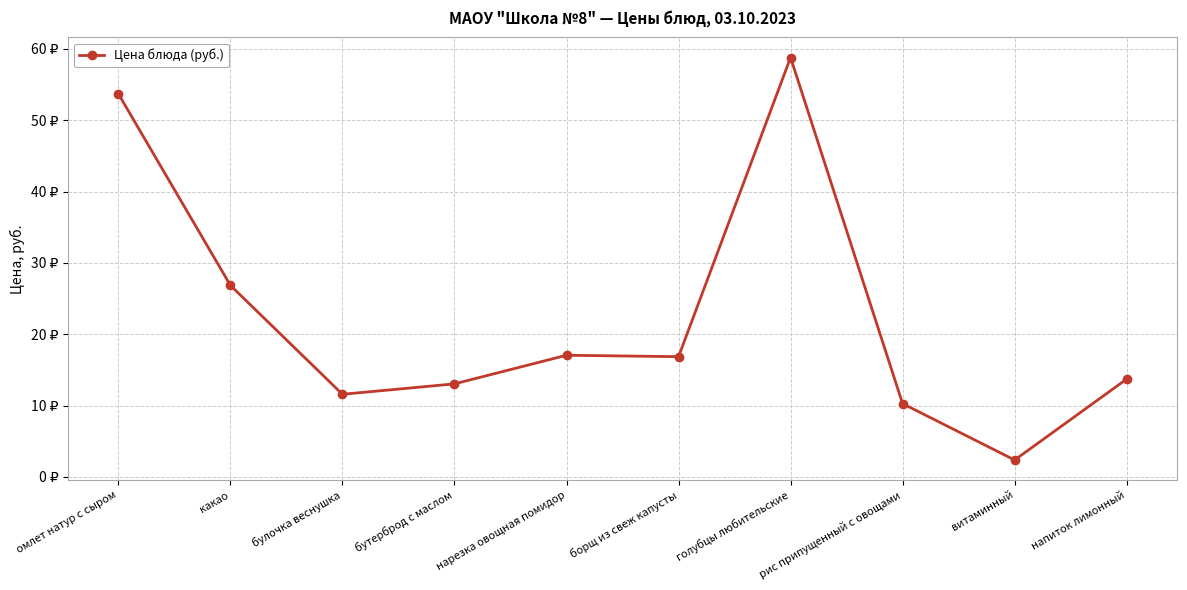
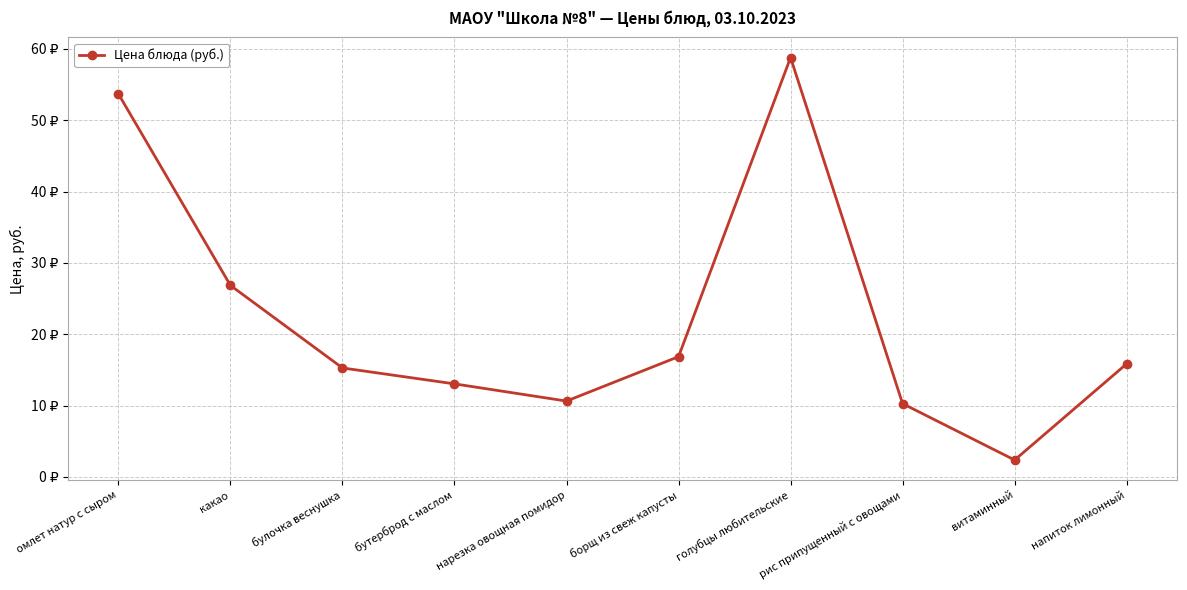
булочка веснушка: 12 ₽ -> 15 ₽
нарезка овощная помидор: 17 ₽ -> 11 ₽
напиток лимонный: 14 ₽ -> 16 ₽
